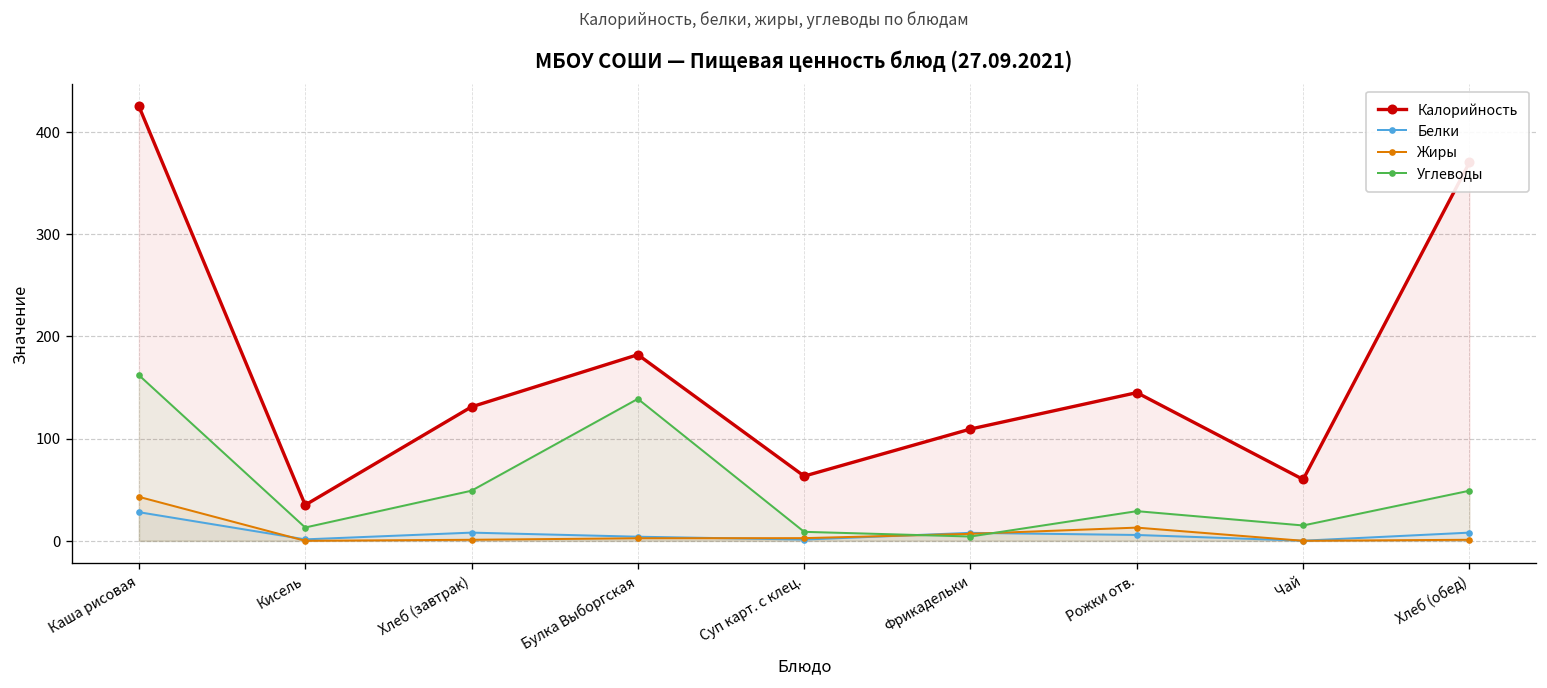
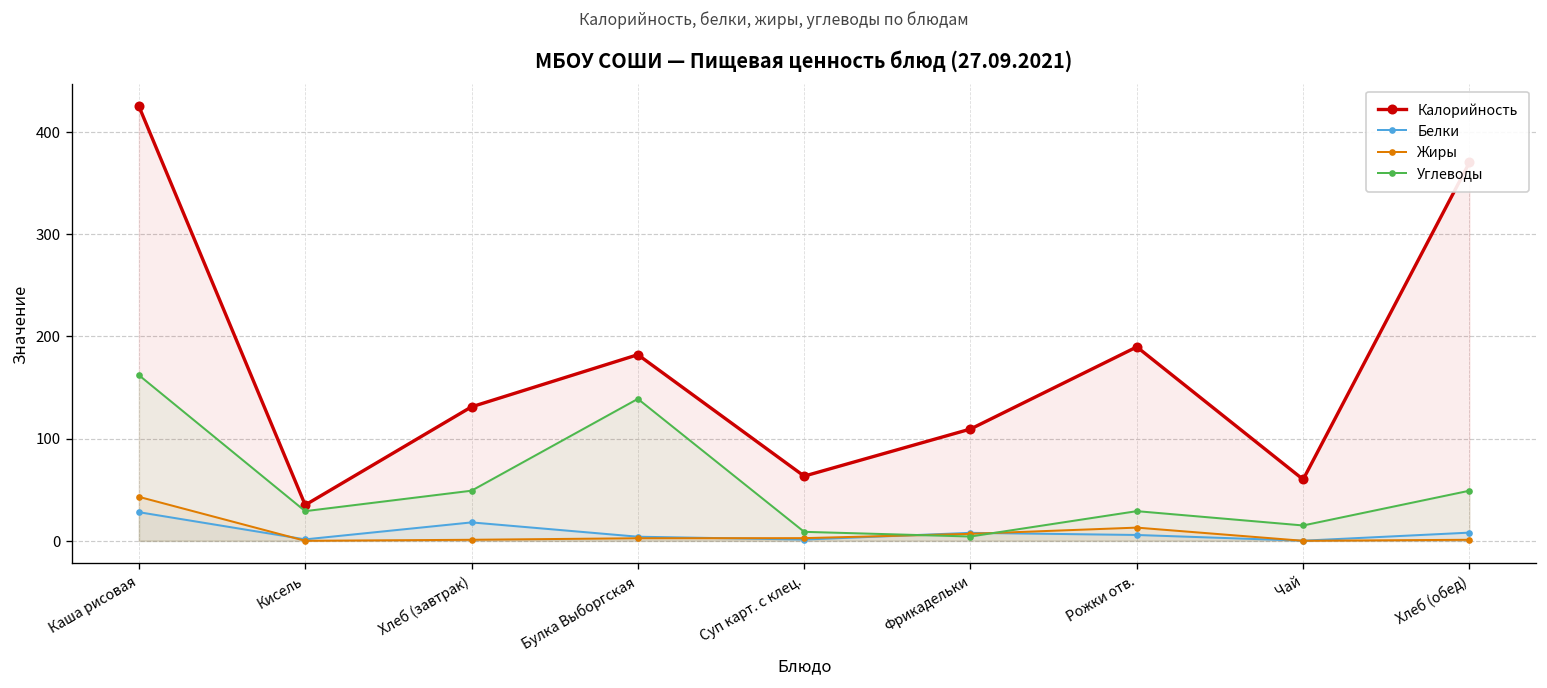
Углеводы, Кисель: 10 -> 30
Белки, Хлеб (завтрак): 10 -> 20
Калорийность, Рожки отв.: 140 -> 190
